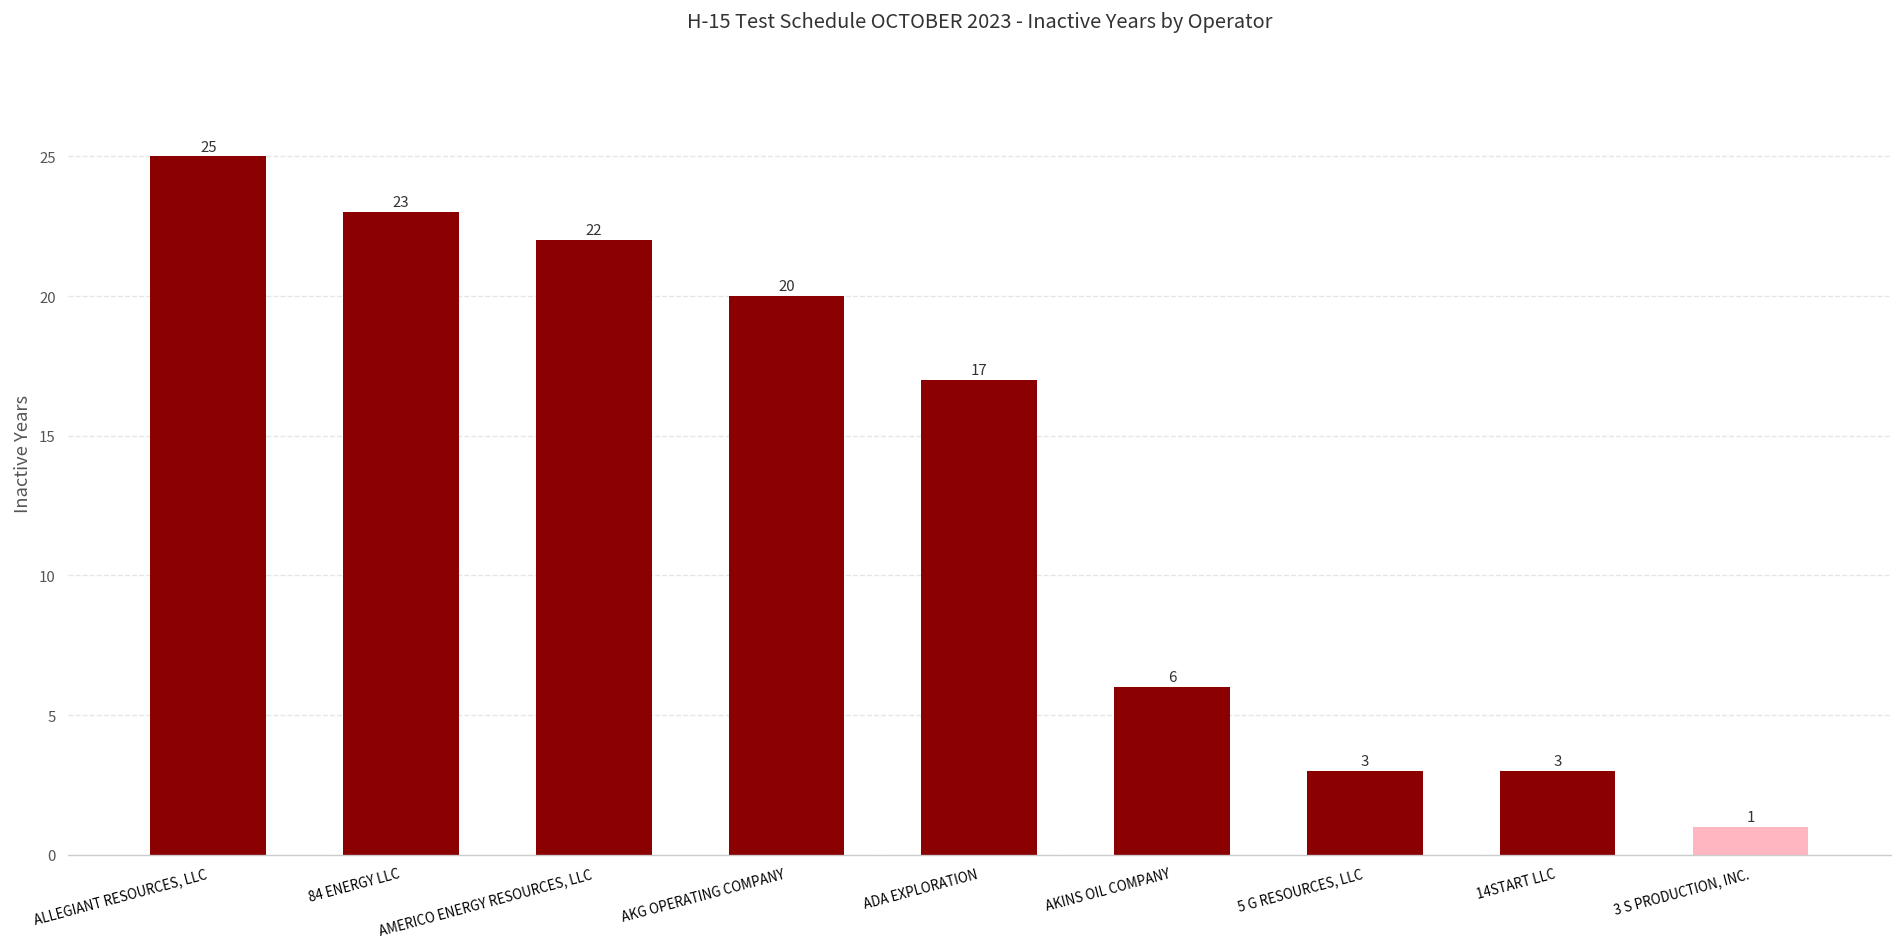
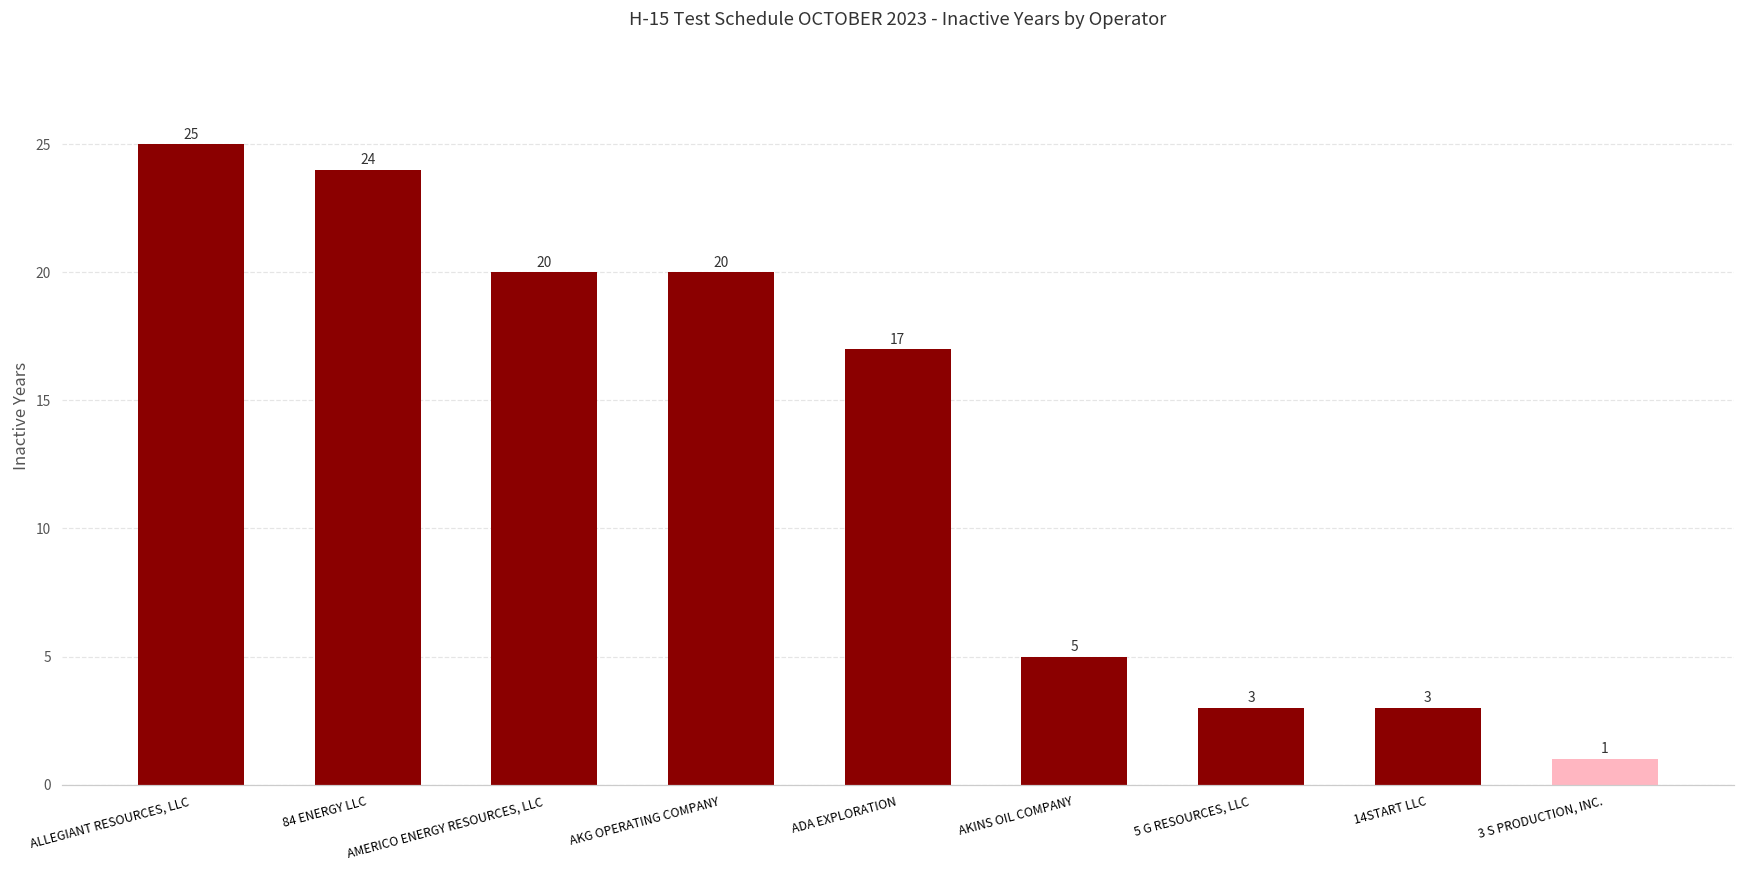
84 ENERGY LLC: 23 -> 24
AMERICO ENERGY RESOURCES, LLC: 22 -> 20
AKINS OIL COMPANY: 6 -> 5
